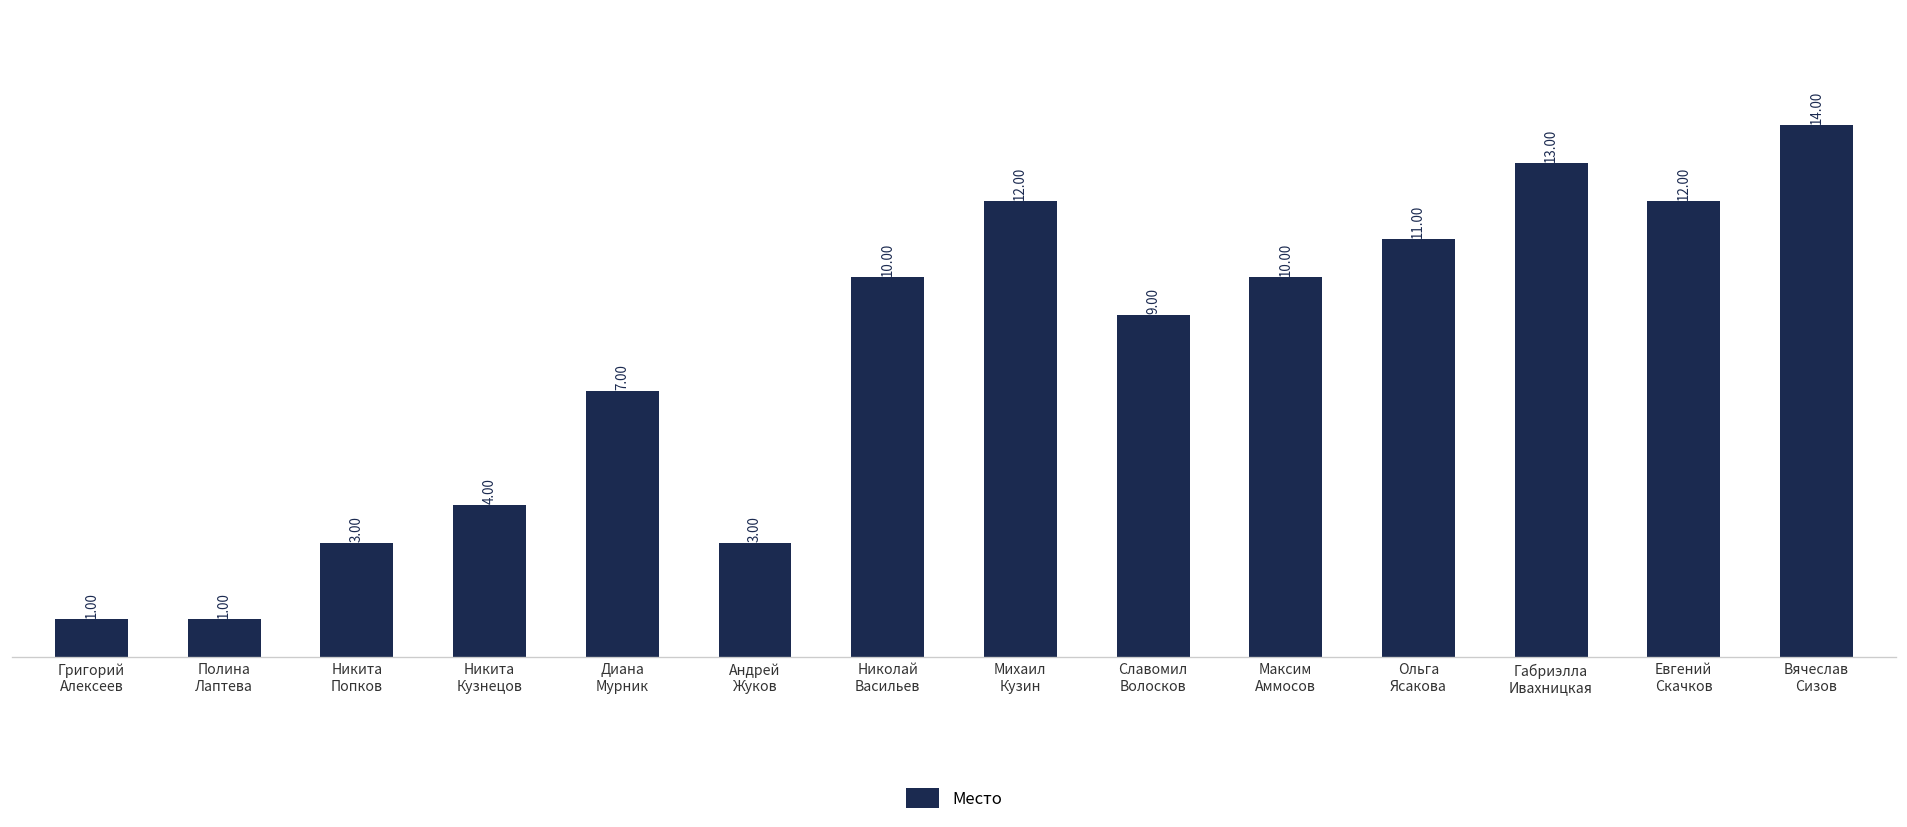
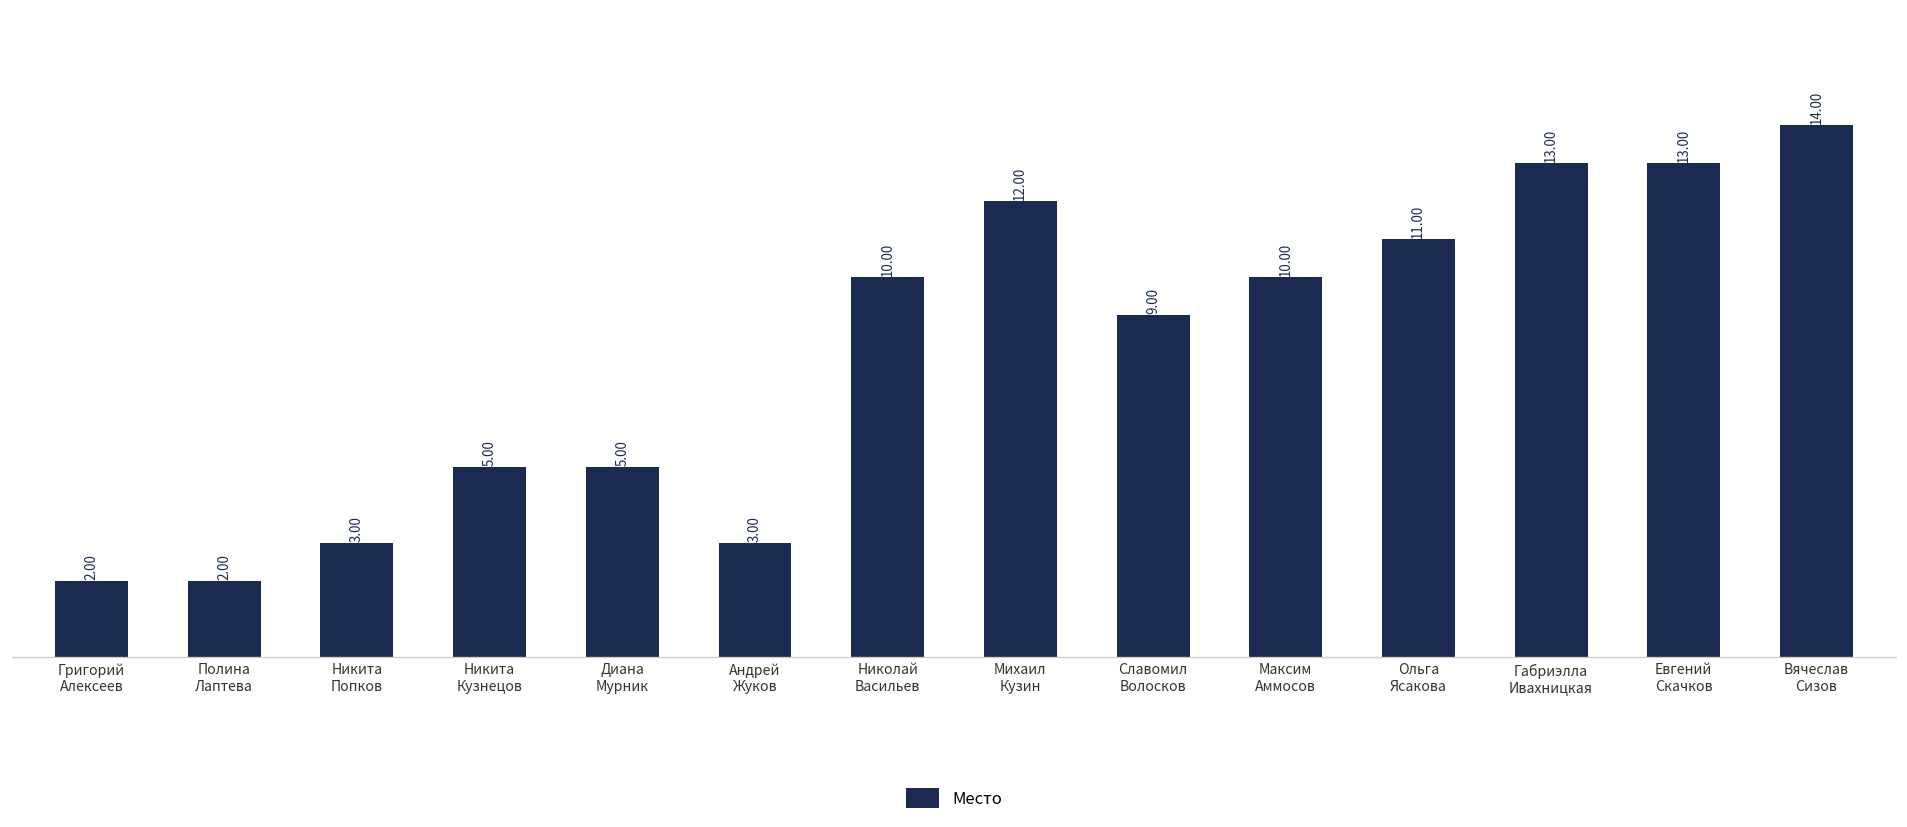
Григорий Алексеев: 1.00 -> 2.00
Полина Лаптева: 1.00 -> 2.00
Никита Кузнецов: 4.00 -> 5.00
Диана Мурник: 7.00 -> 5.00
Евгений Скачков: 12.00 -> 13.00
